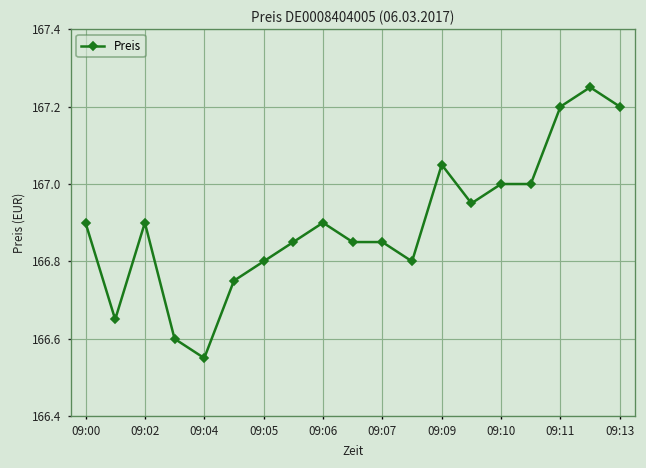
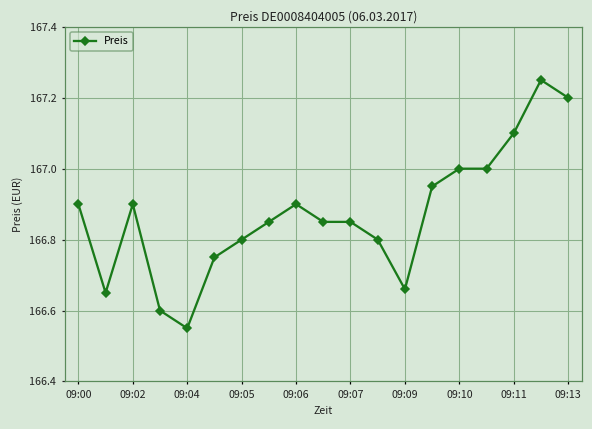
09:09: 167.05 -> 166.66
09:11: 167.2 -> 167.1
